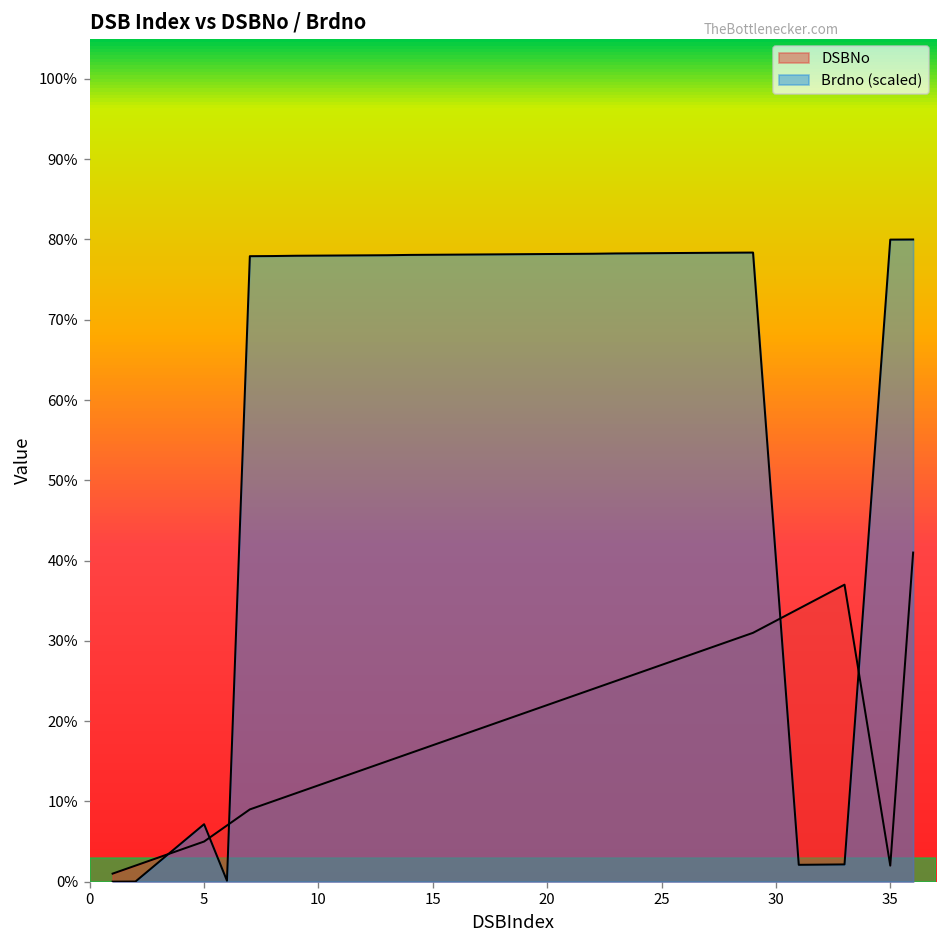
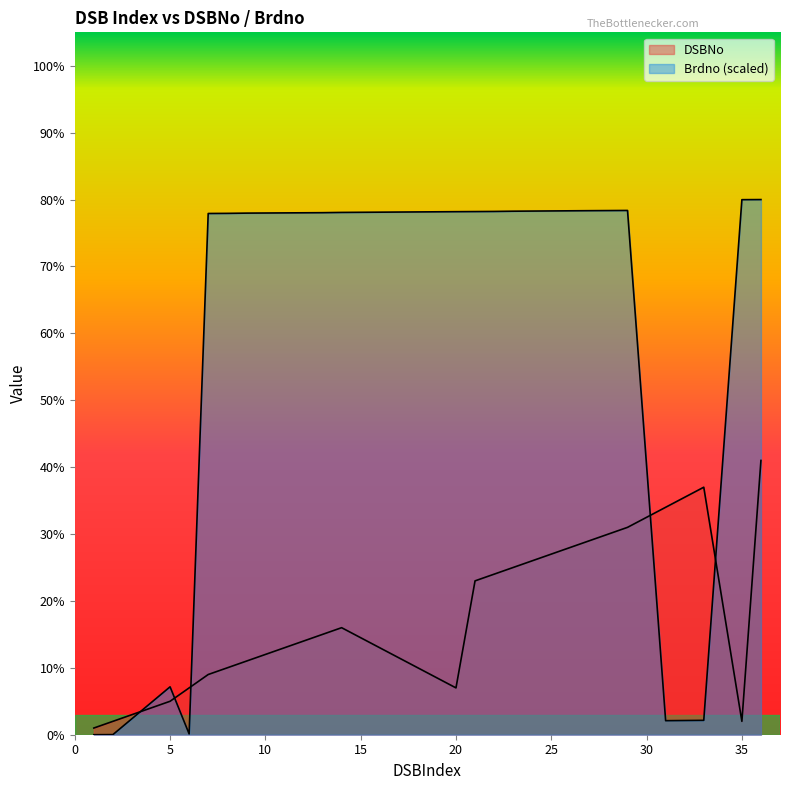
DSBNo, 20: 22% -> 7%
